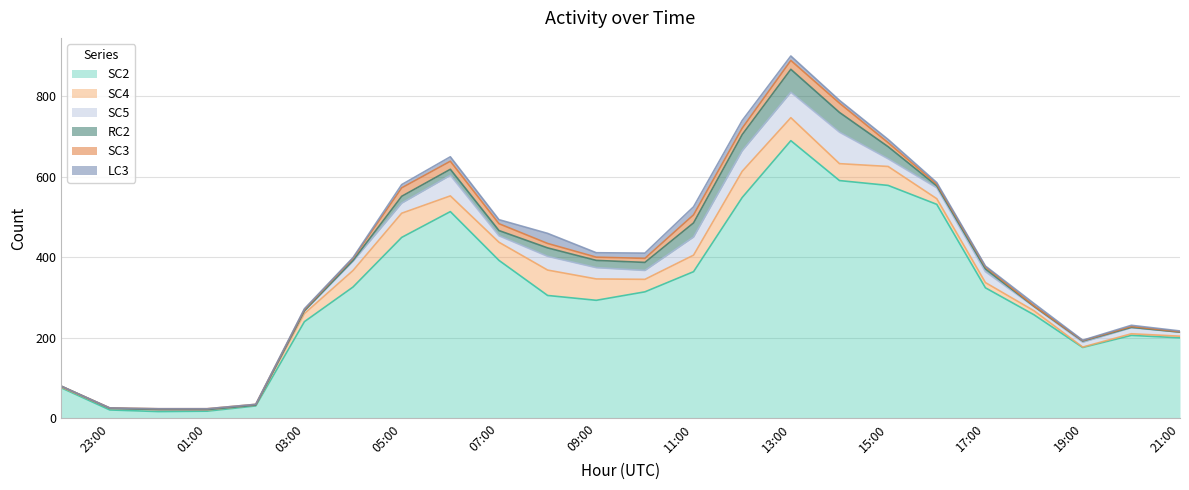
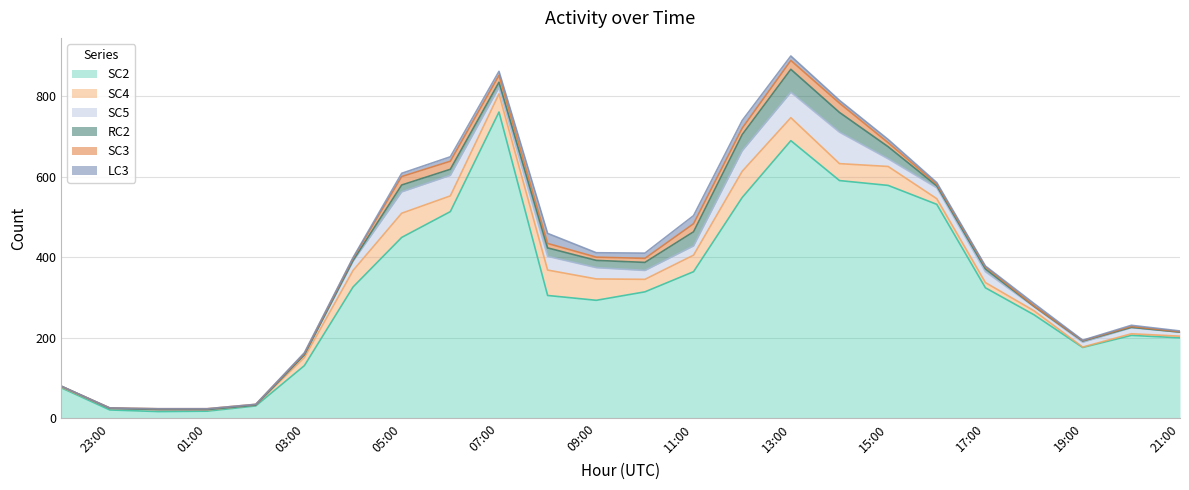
SC2, 03:00: 240 -> 130
SC5, 05:00: 30 -> 50
SC2, 07:00: 390 -> 760
SC5, 11:00: 50 -> 20
